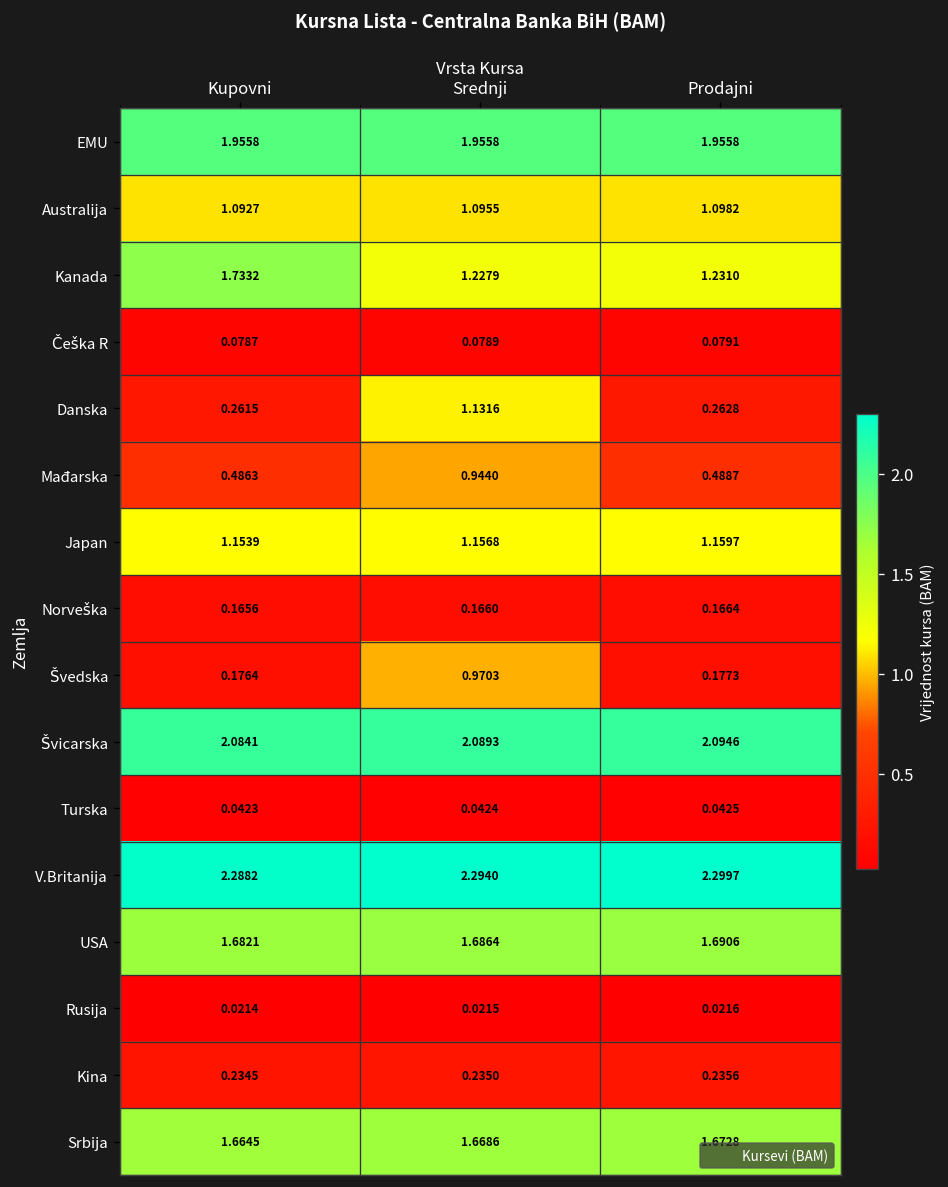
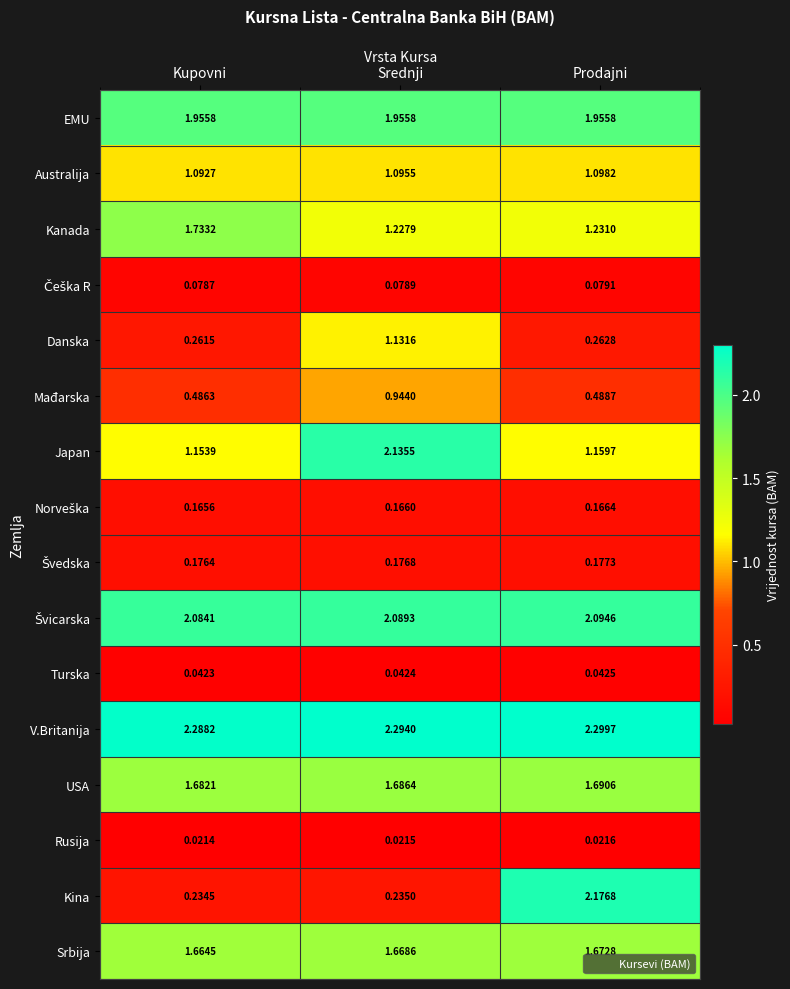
Japan, Srednji: 1.1568 -> 2.1355
Švedska, Srednji: 0.9703 -> 0.1768
Kina, Prodajni: 0.2356 -> 2.1768
